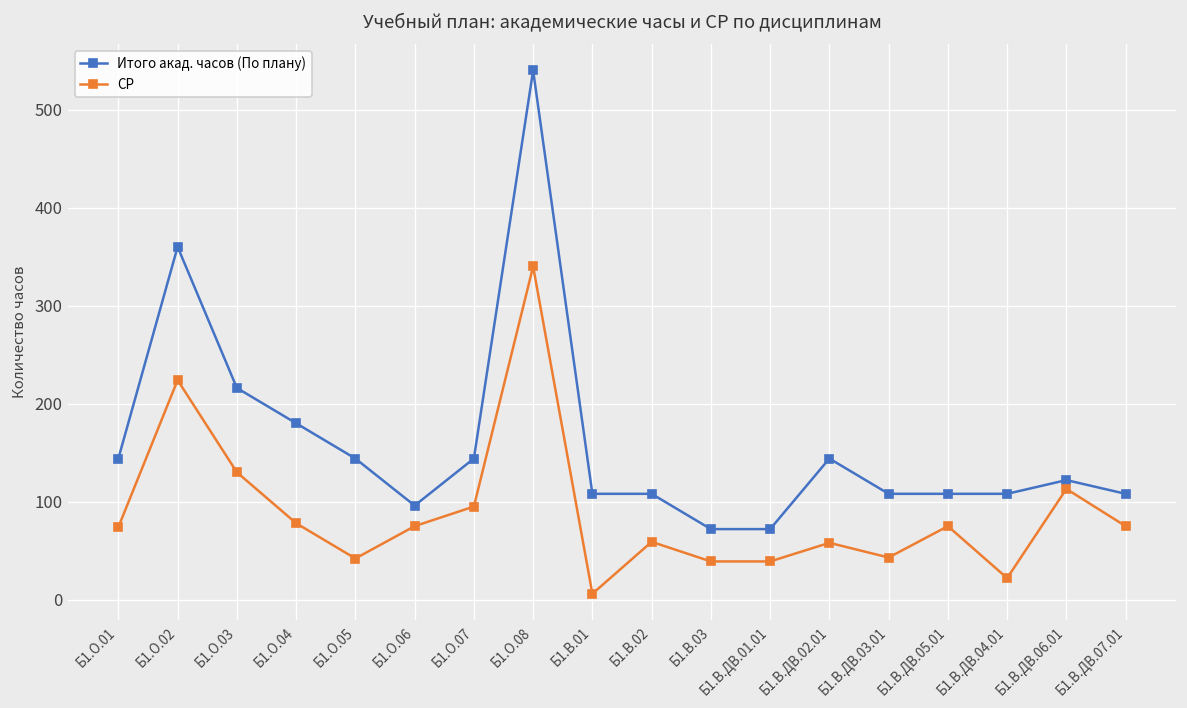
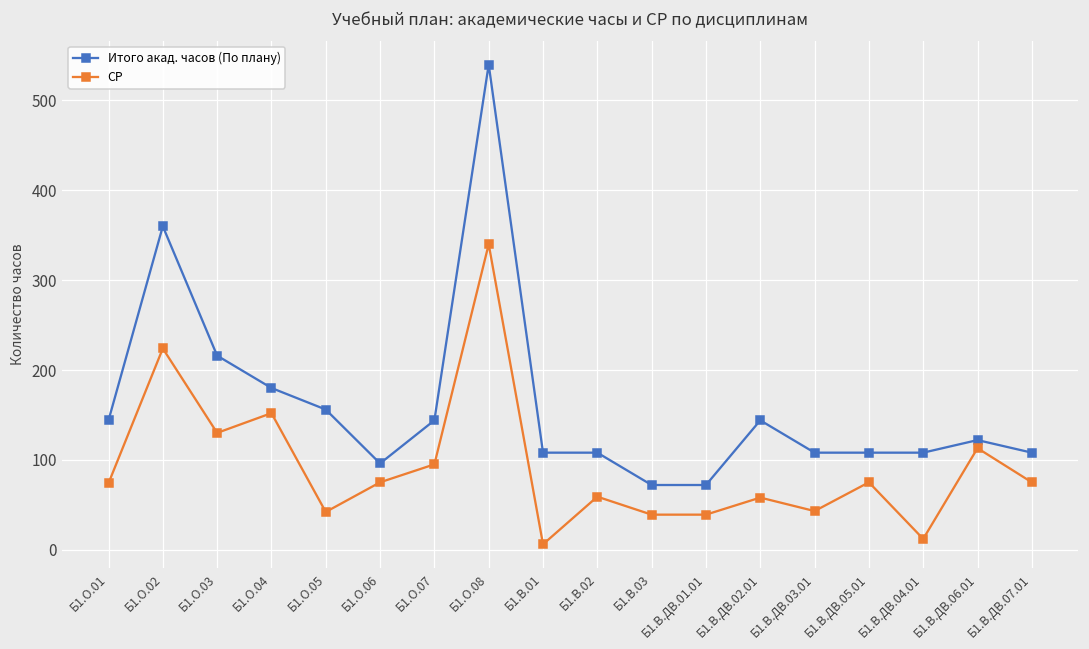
СР, Б1.О.04: 80 -> 150
Итого акад. часов (По плану), Б1.О.05: 140 -> 160
СР, Б1.В.ДВ.04.01: 20 -> 10
